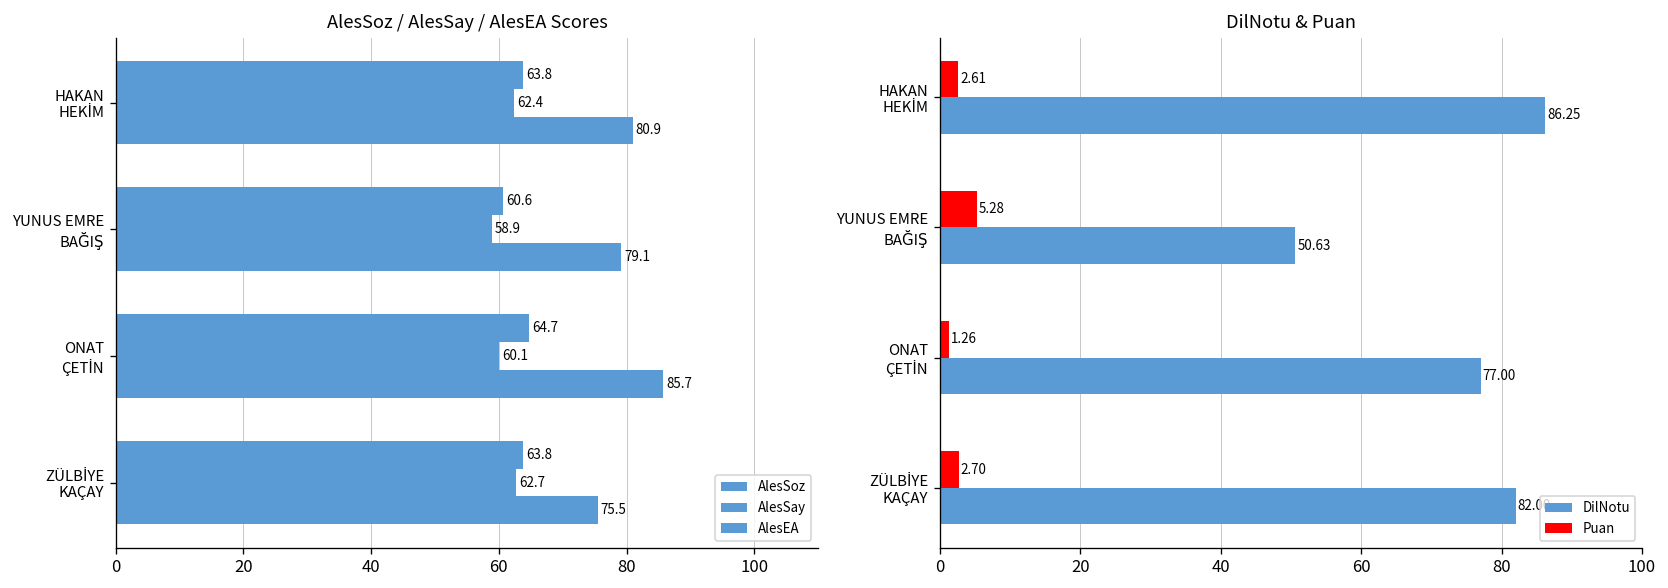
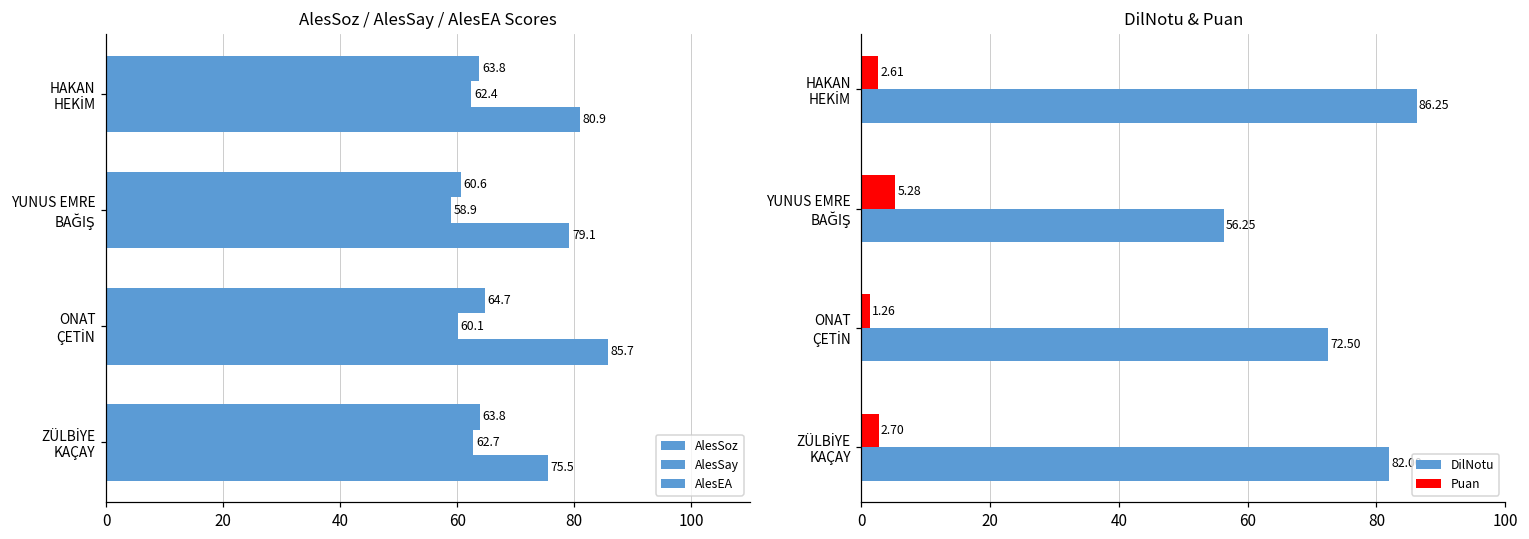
DilNotu & Puan, DilNotu, YUNUS EMRE BAĞIŞ: 50.63 -> 56.25
DilNotu & Puan, DilNotu, ONAT ÇETİN: 77.00 -> 72.50
